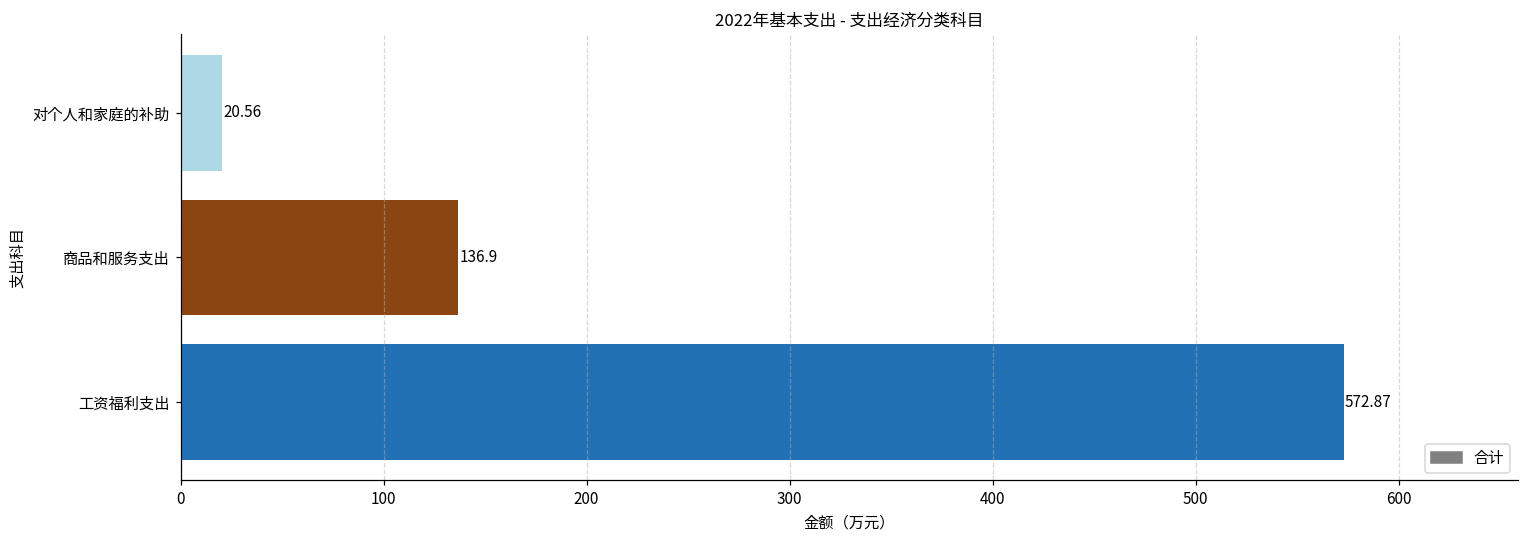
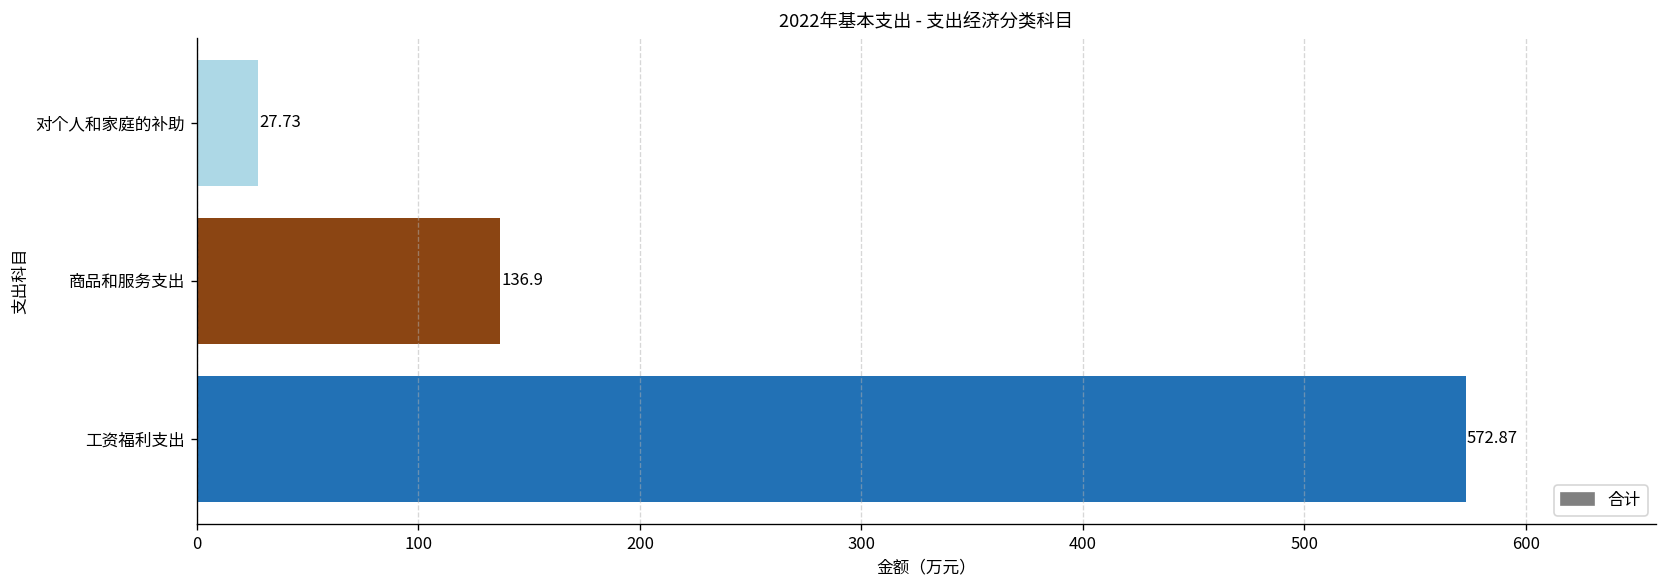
对个人和家庭的补助: 20.56 -> 27.73
